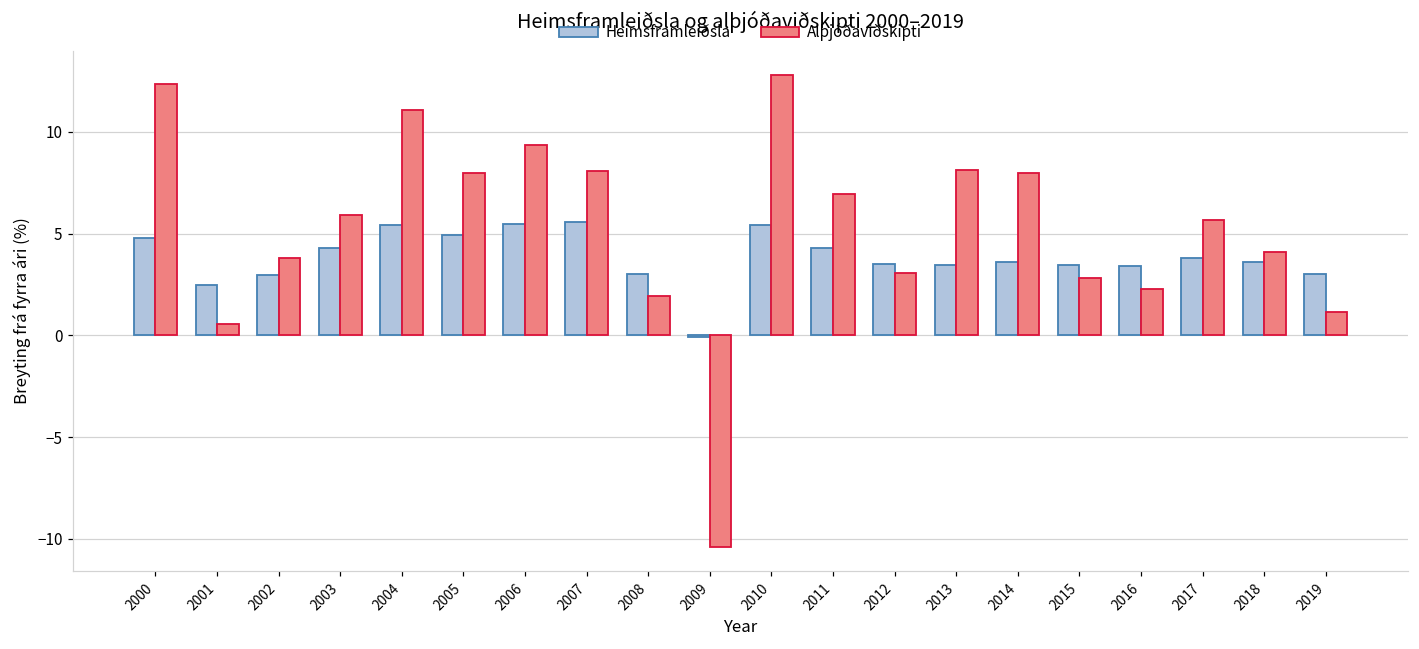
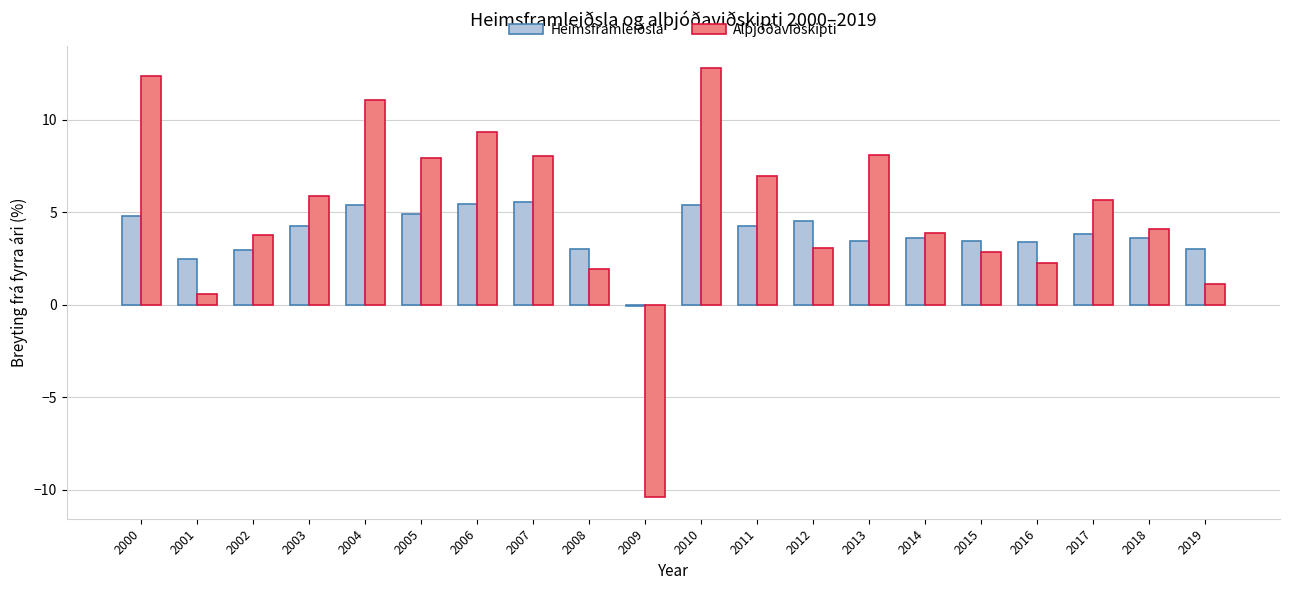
Heimsframleiðsla, 2012: 3.5 -> 4.5
Alþjóðaviðskipti, 2014: 8.0 -> 3.9
